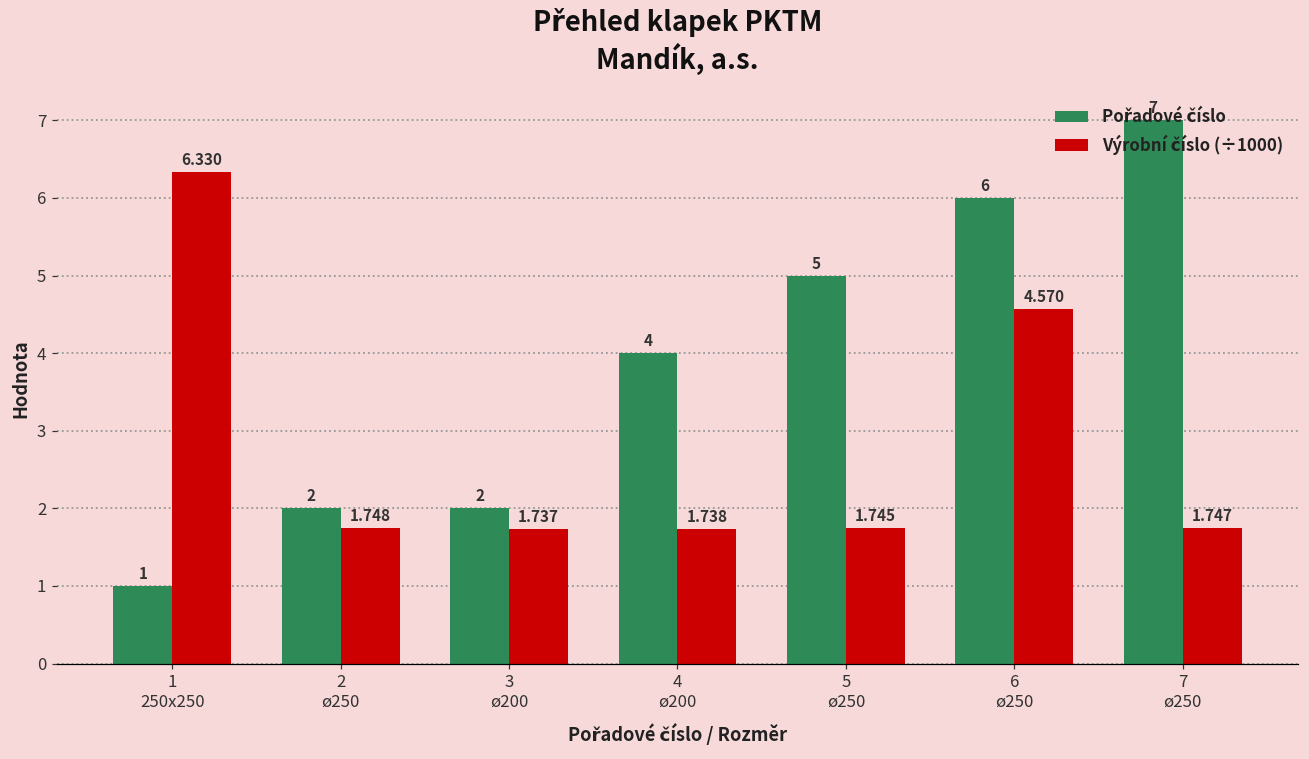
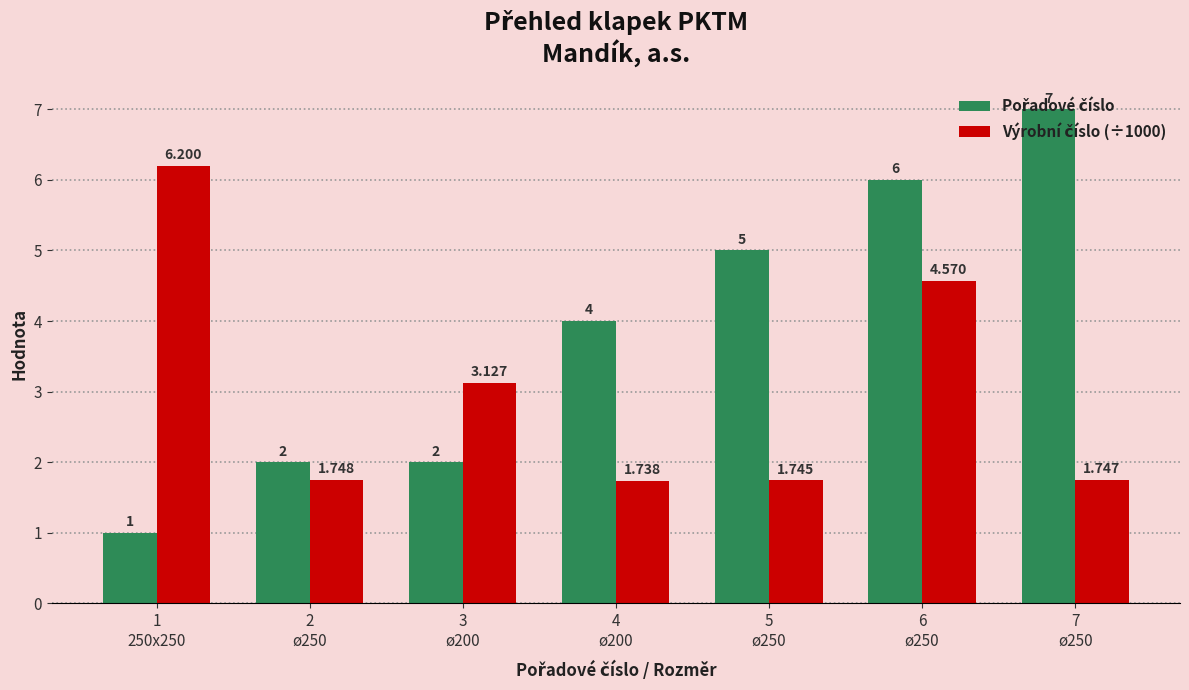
Výrobní číslo (÷1000), 1 250x250: 6.330 -> 6.200
Výrobní číslo (÷1000), 3 ø200: 1.737 -> 3.127
